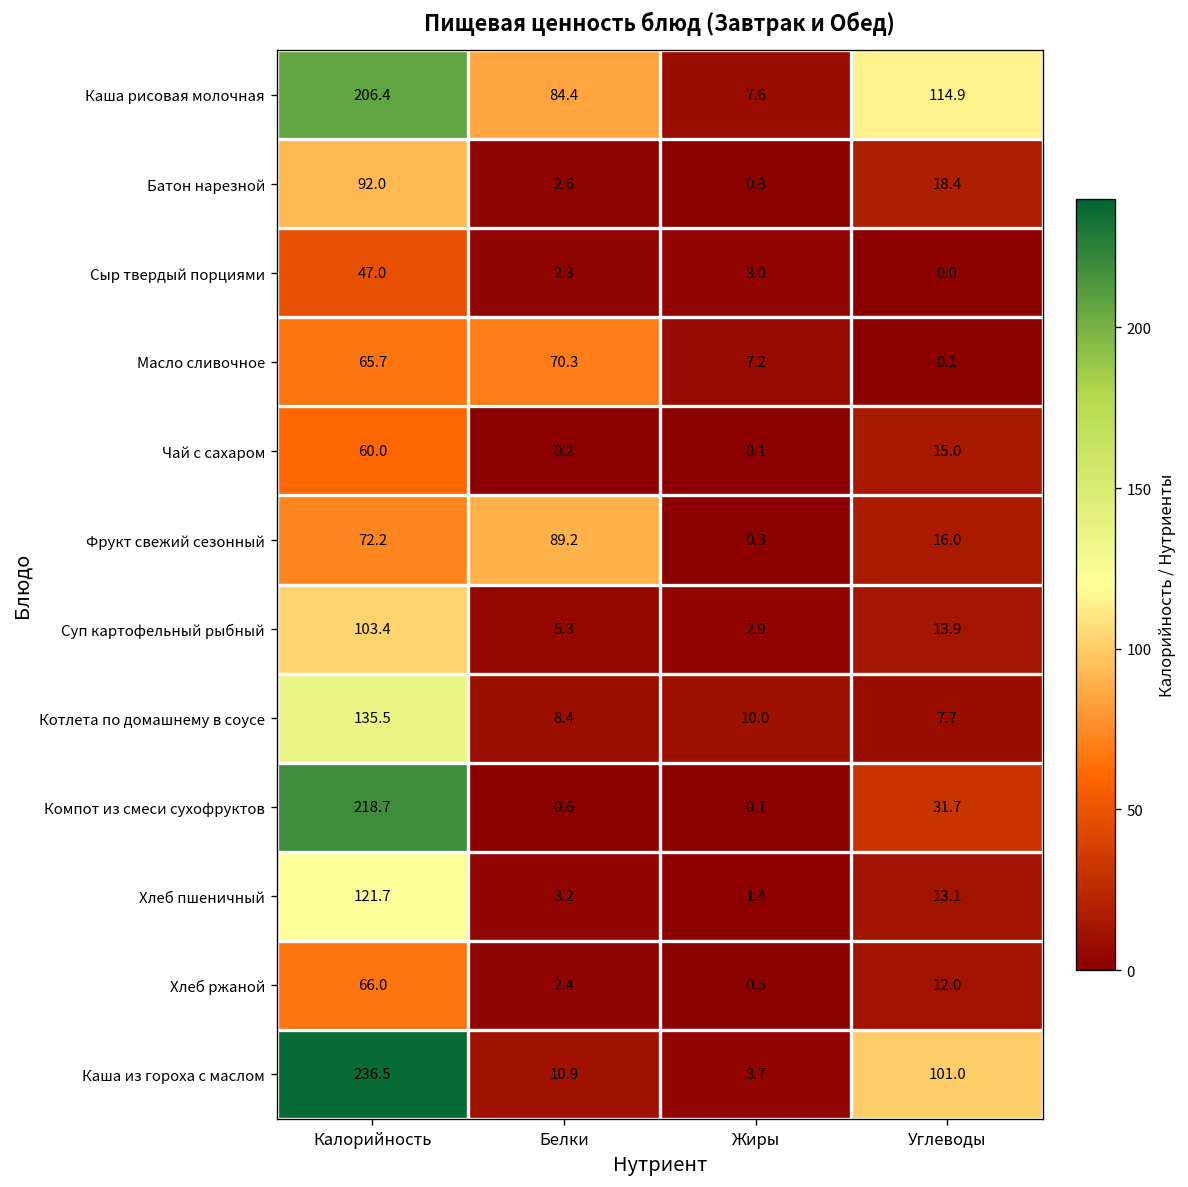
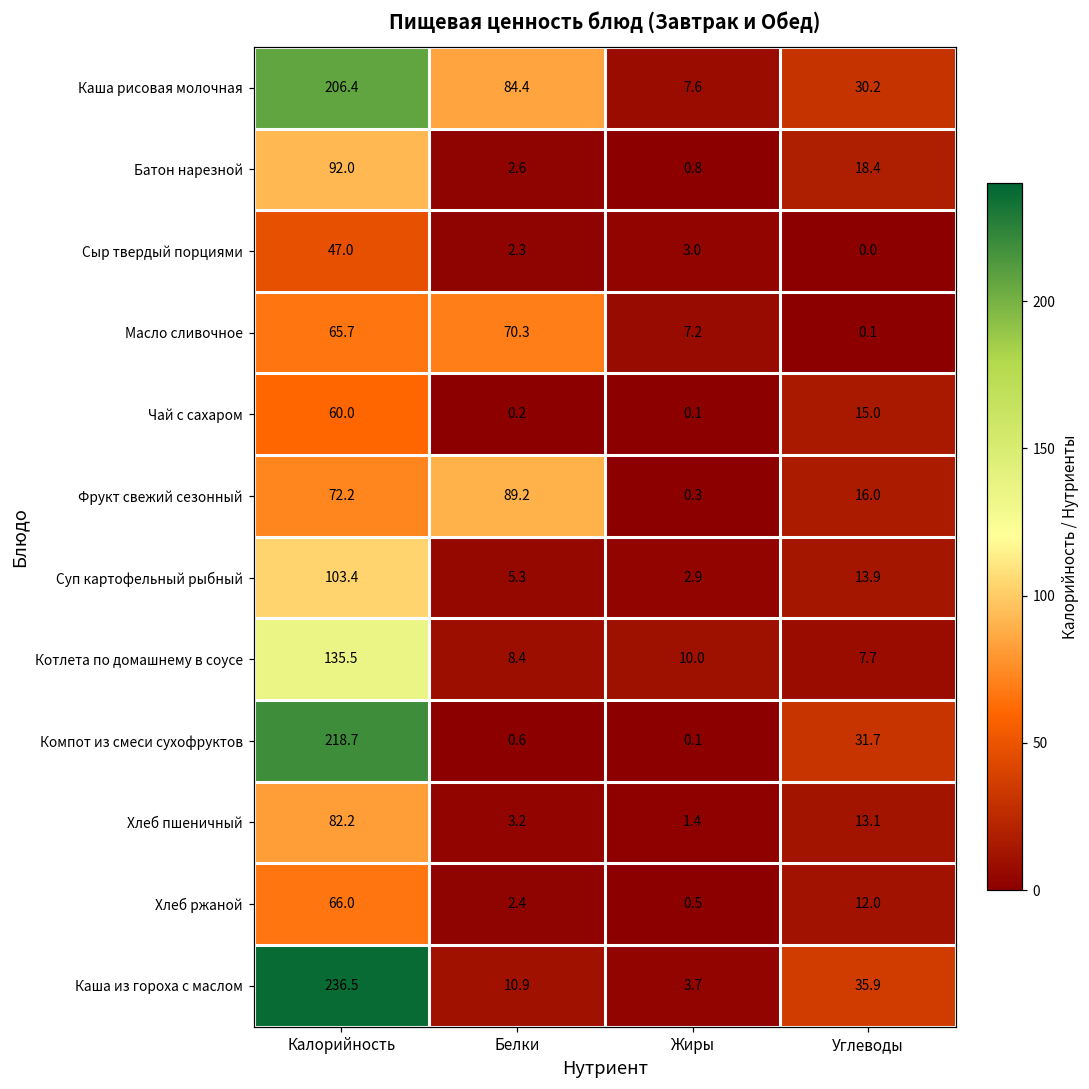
Каша рисовая молочная, Углеводы: 114.9 -> 30.2
Хлеб пшеничный, Калорийность: 121.7 -> 82.2
Каша из гороха с маслом, Углеводы: 101.0 -> 35.9
